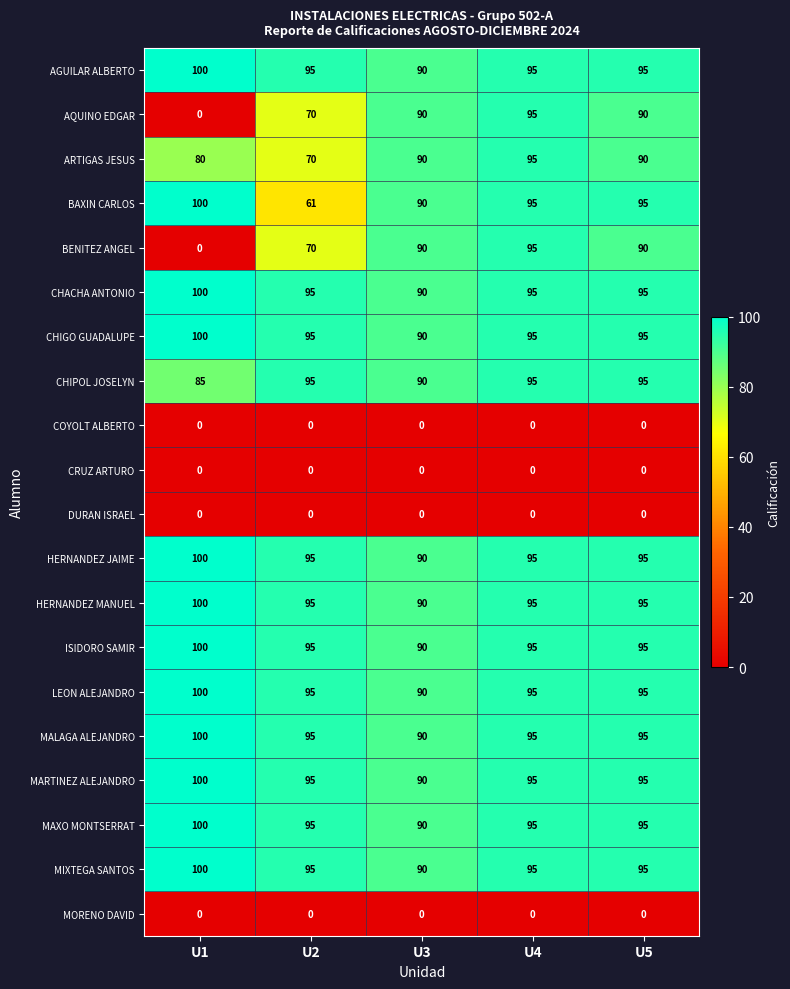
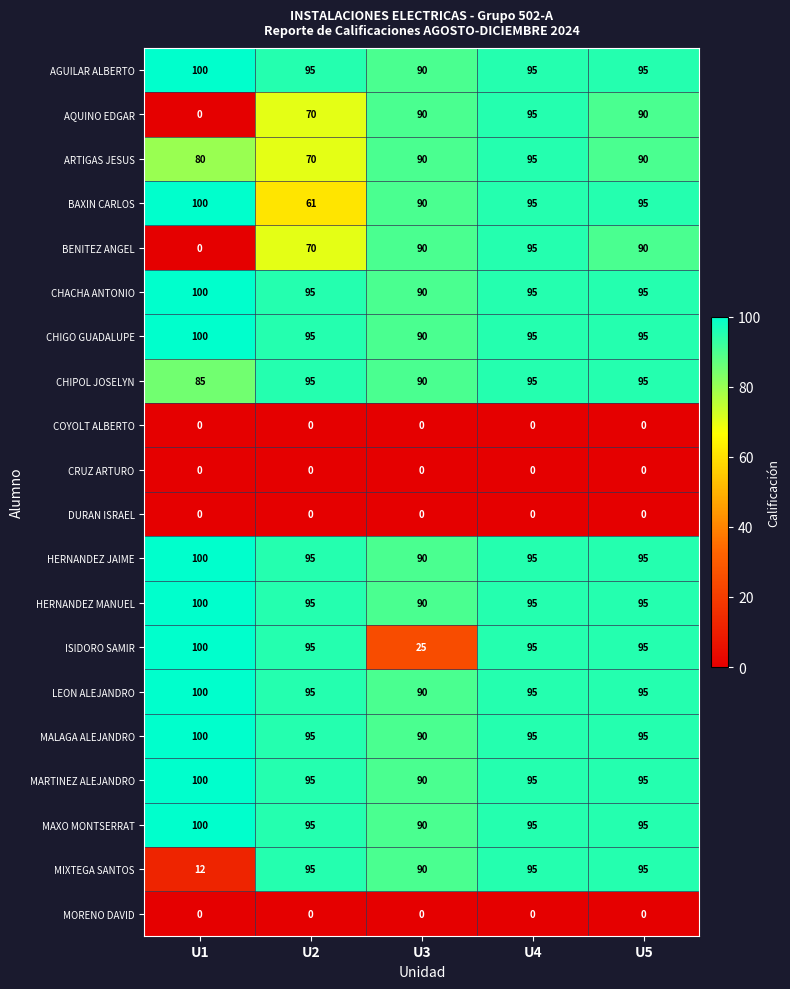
ISIDORO SAMIR, U3: 90 -> 25
MIXTEGA SANTOS, U1: 100 -> 12
